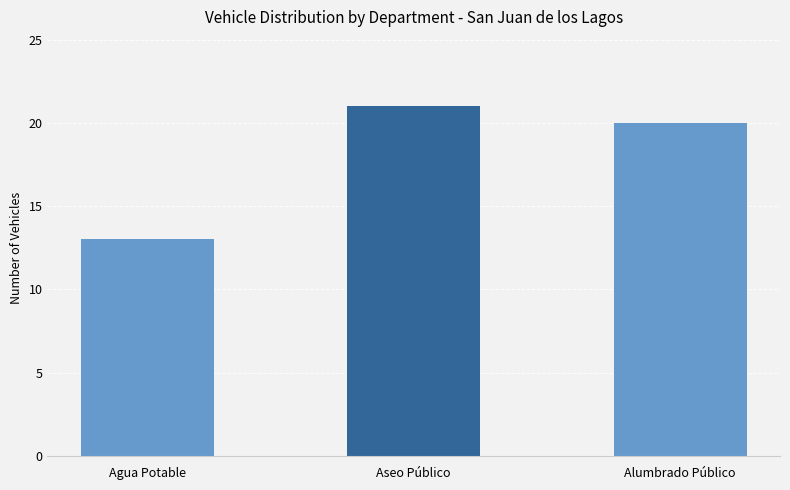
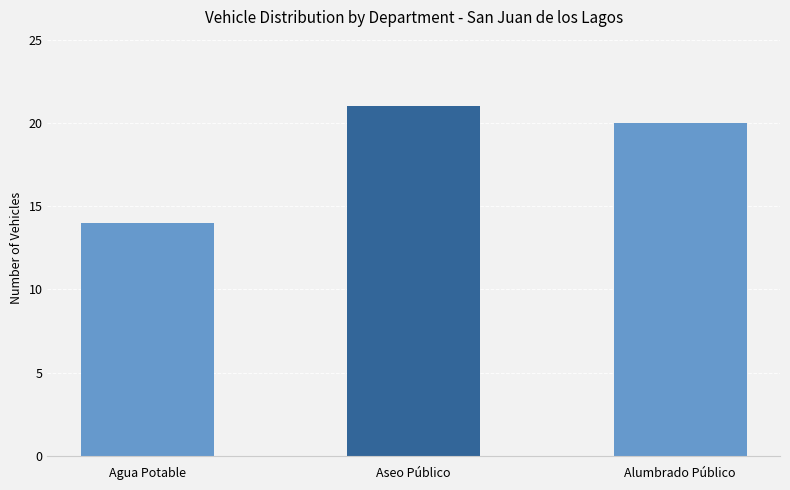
Agua Potable: 13 -> 14
